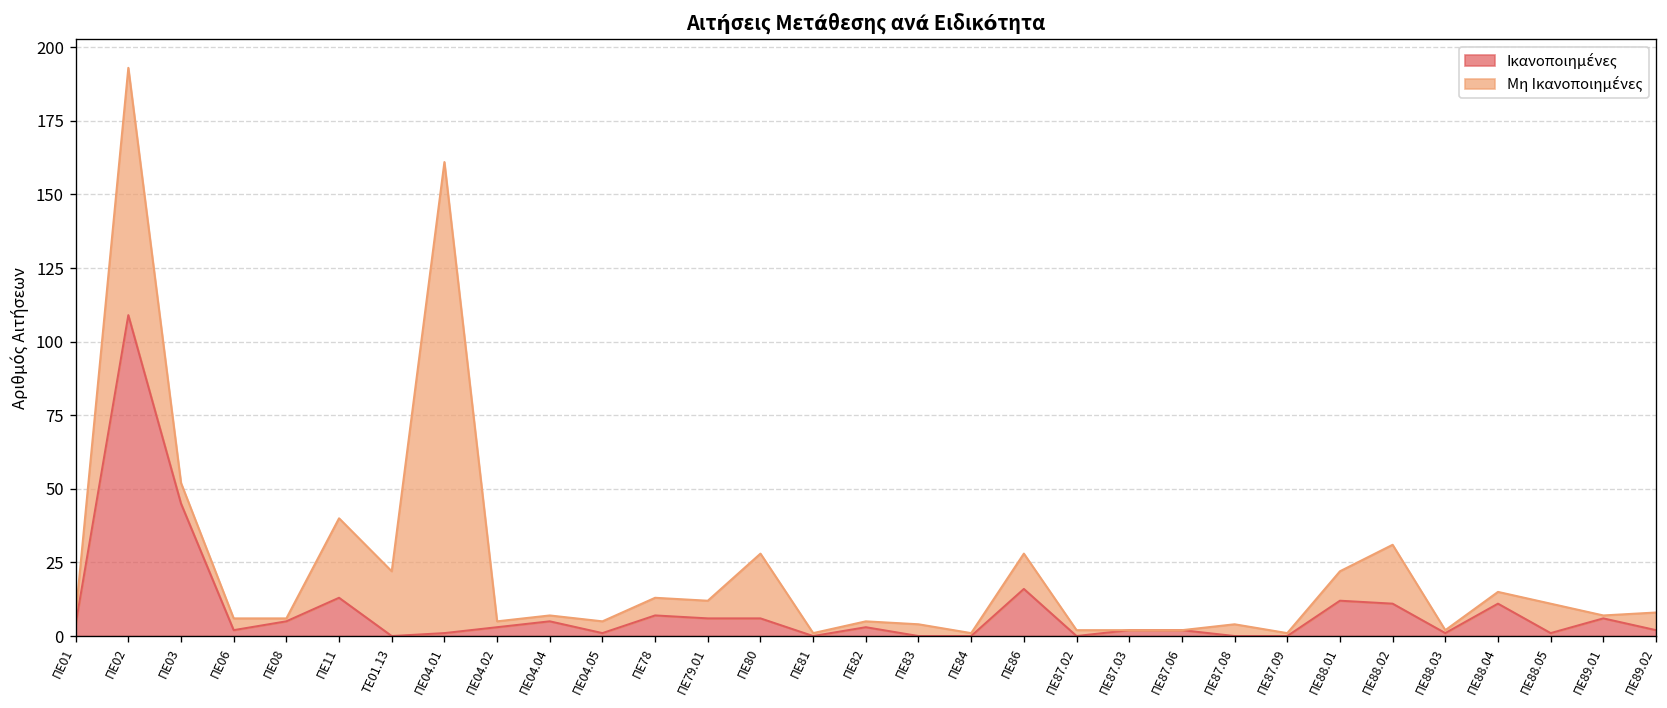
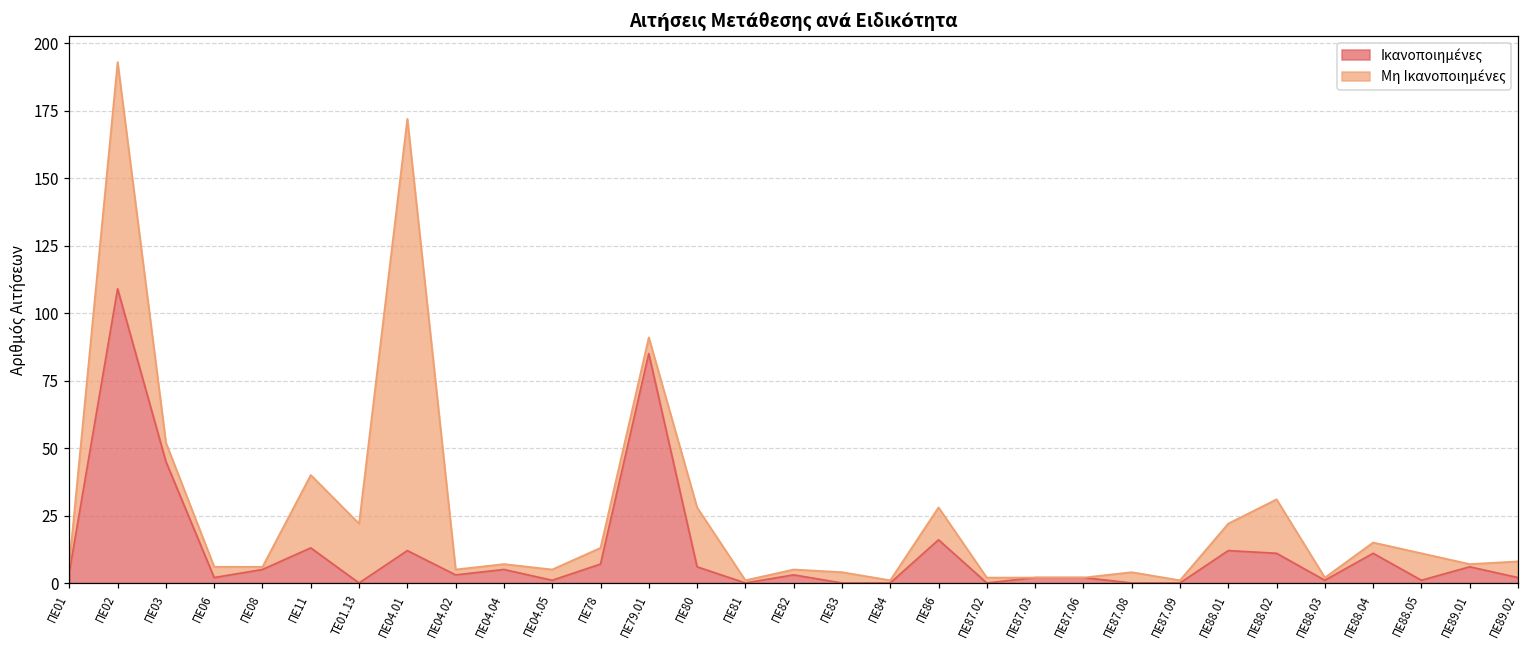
Ικανοποιημένες, ΠΕ04.01: 1 -> 12
Ικανοποιημένες, ΠΕ79.01: 6 -> 85
